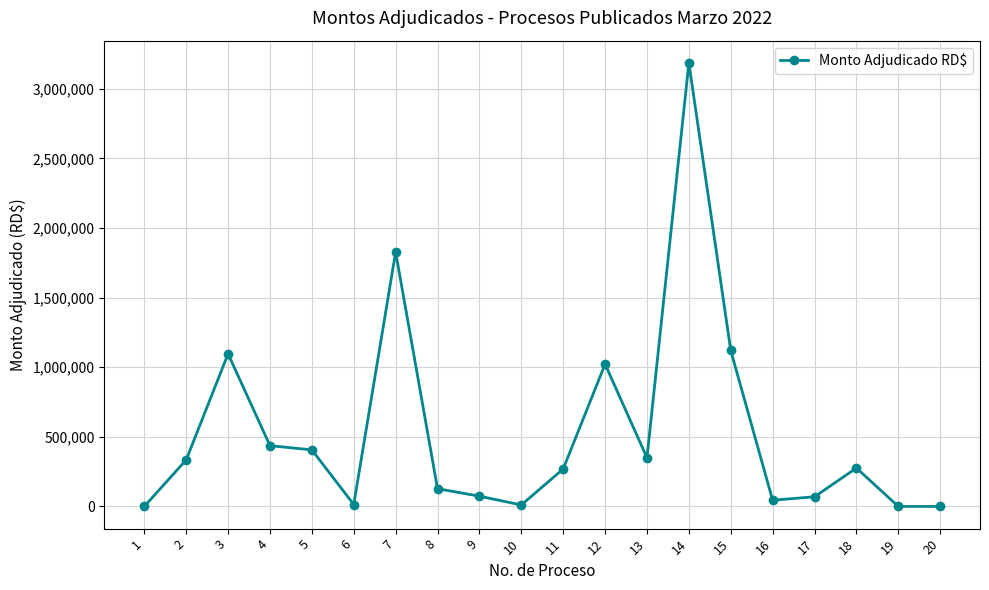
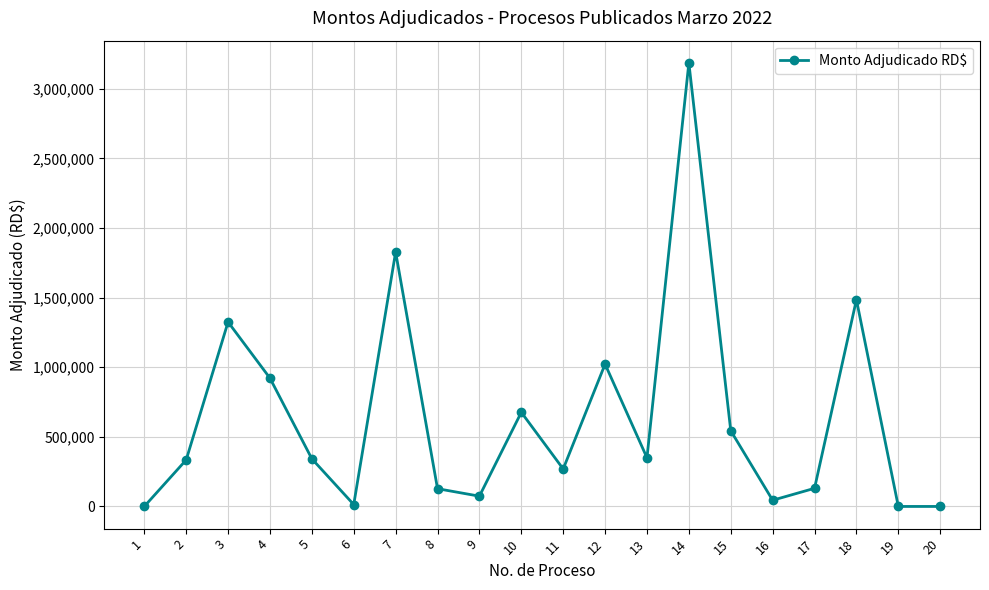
3: 1,100,000 -> 1,320,000
4: 440,000 -> 920,000
5: 410,000 -> 340,000
10: 10,000 -> 680,000
15: 1,120,000 -> 540,000
17: 70,000 -> 130,000
18: 280,000 -> 1,480,000
